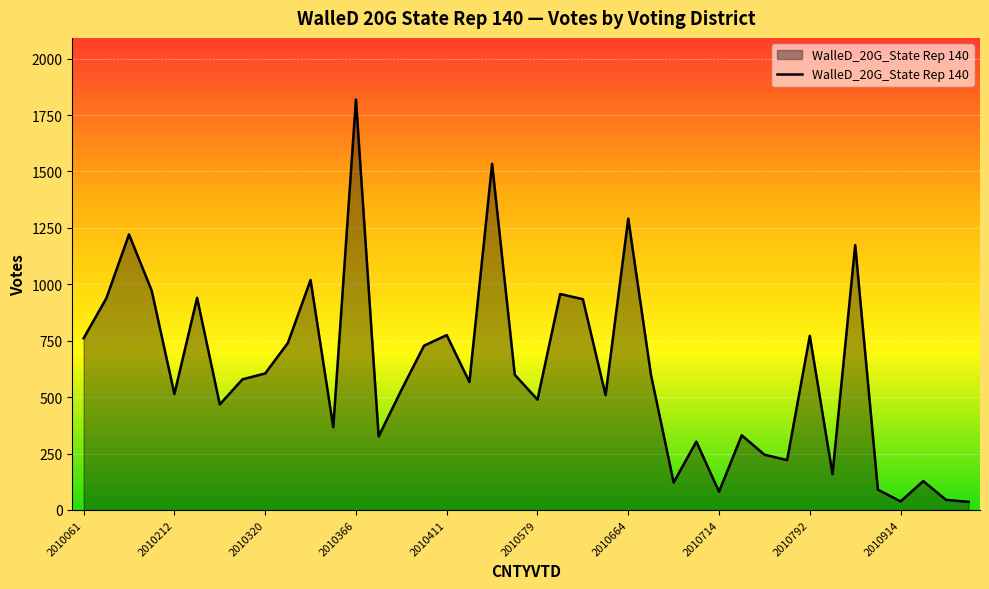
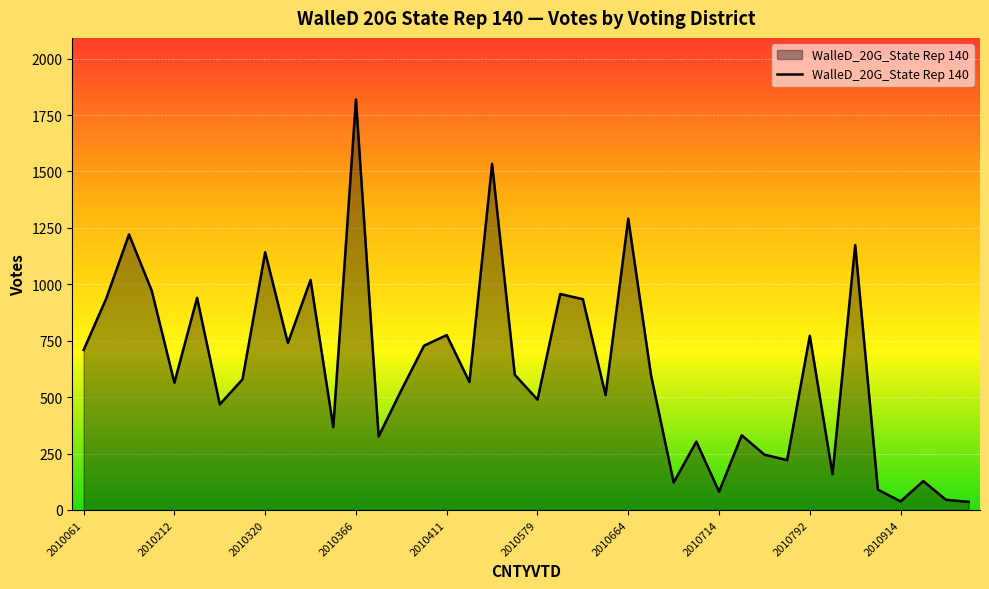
2010061: 760 -> 710
2010212: 510 -> 560
2010320: 610 -> 1140
